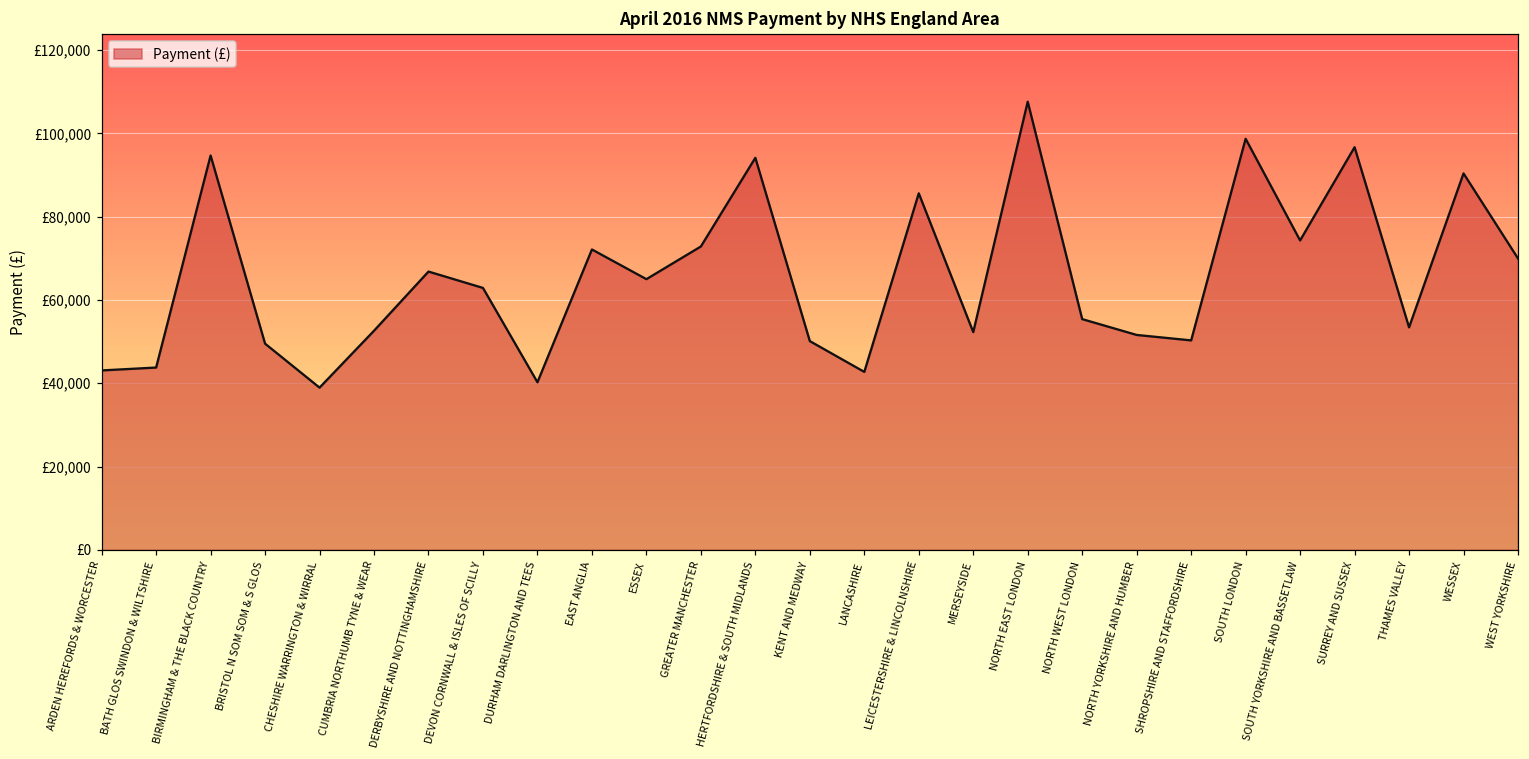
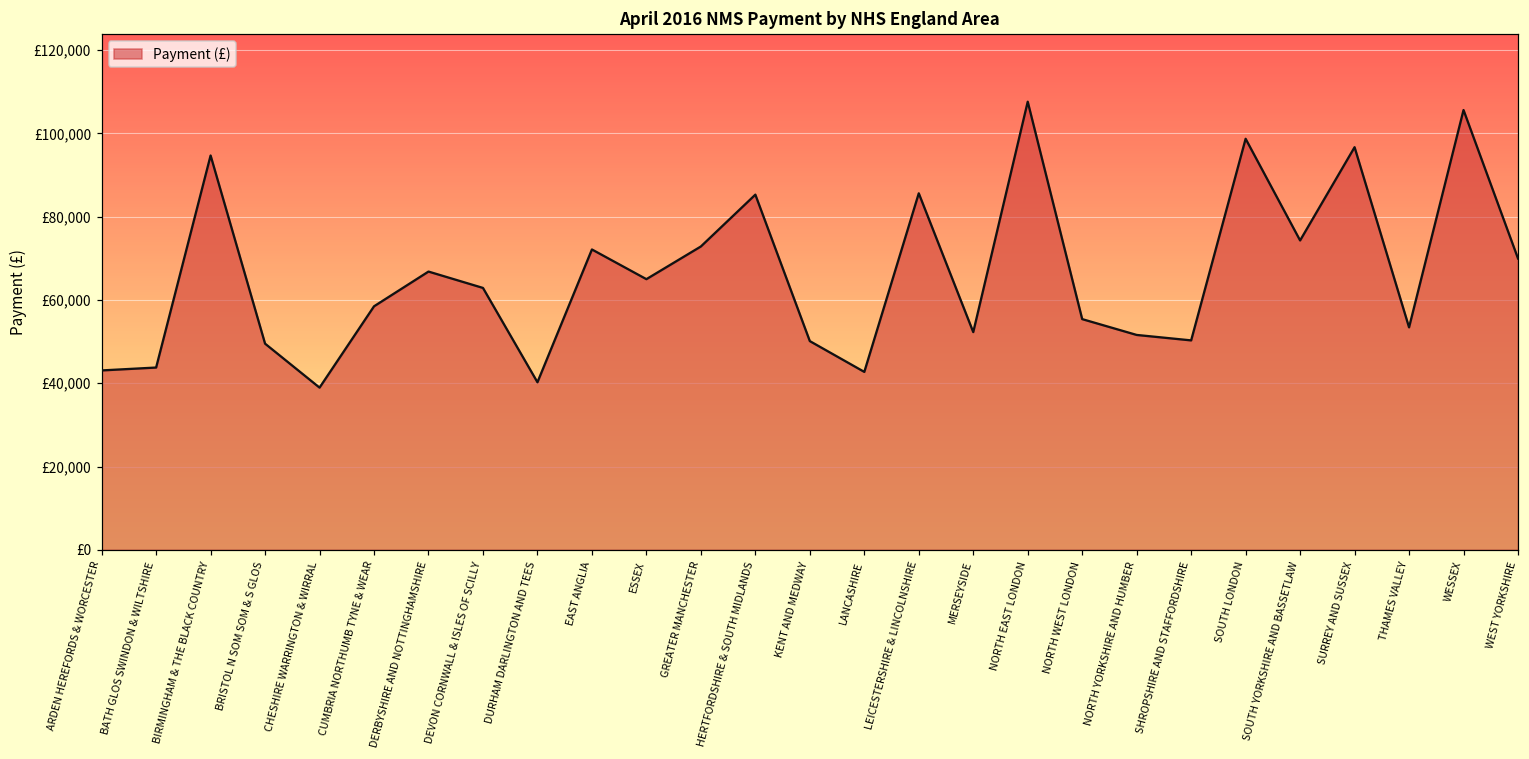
CUMBRIA NORTHUMB TYNE & WEAR: £53,000 -> £58,000
HERTFORDSHIRE & SOUTH MIDLANDS: £94,000 -> £85,000
WESSEX: £90,000 -> £106,000
